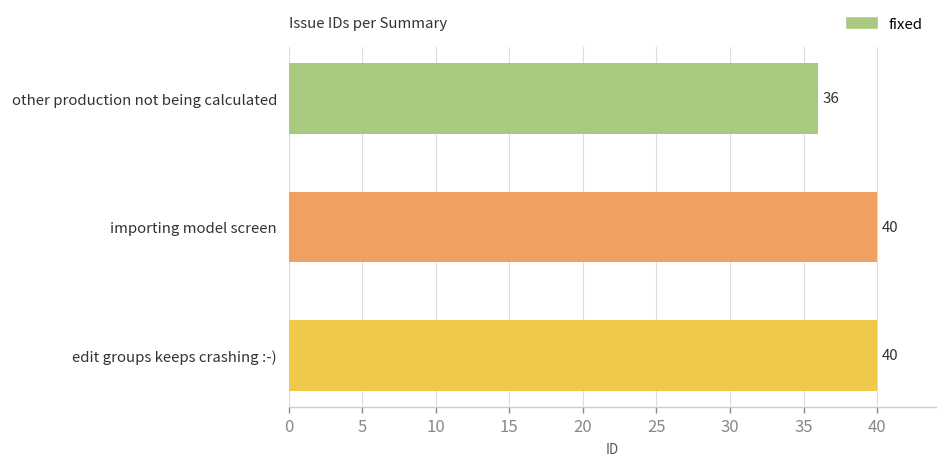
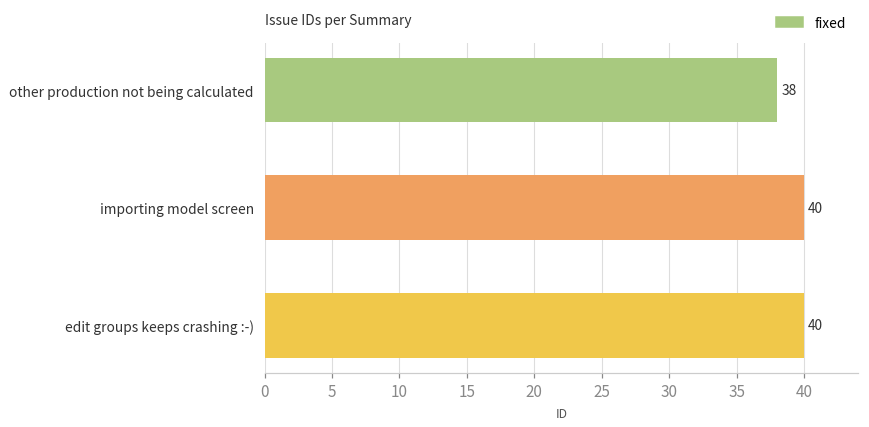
other production not being calculated: 36 -> 38
